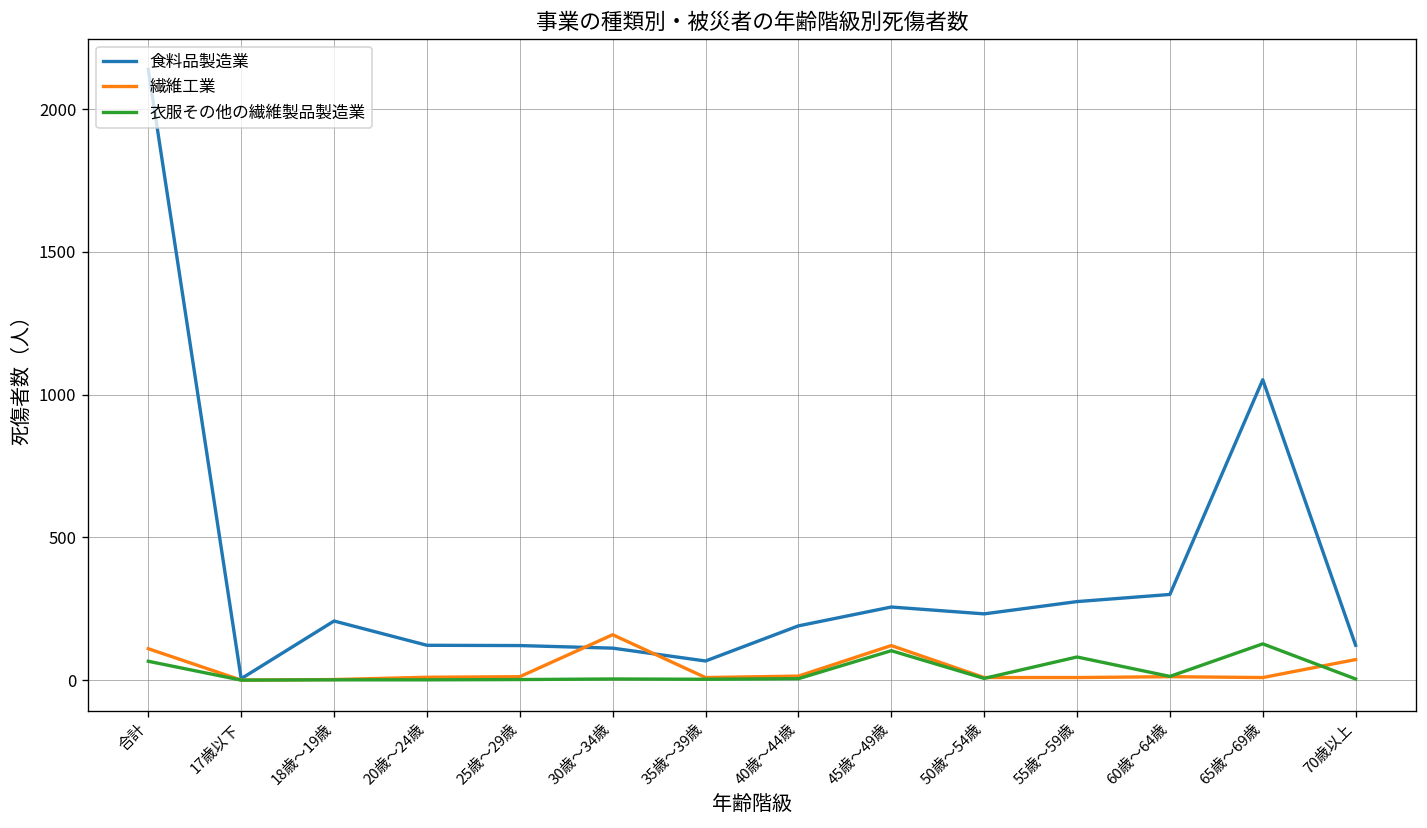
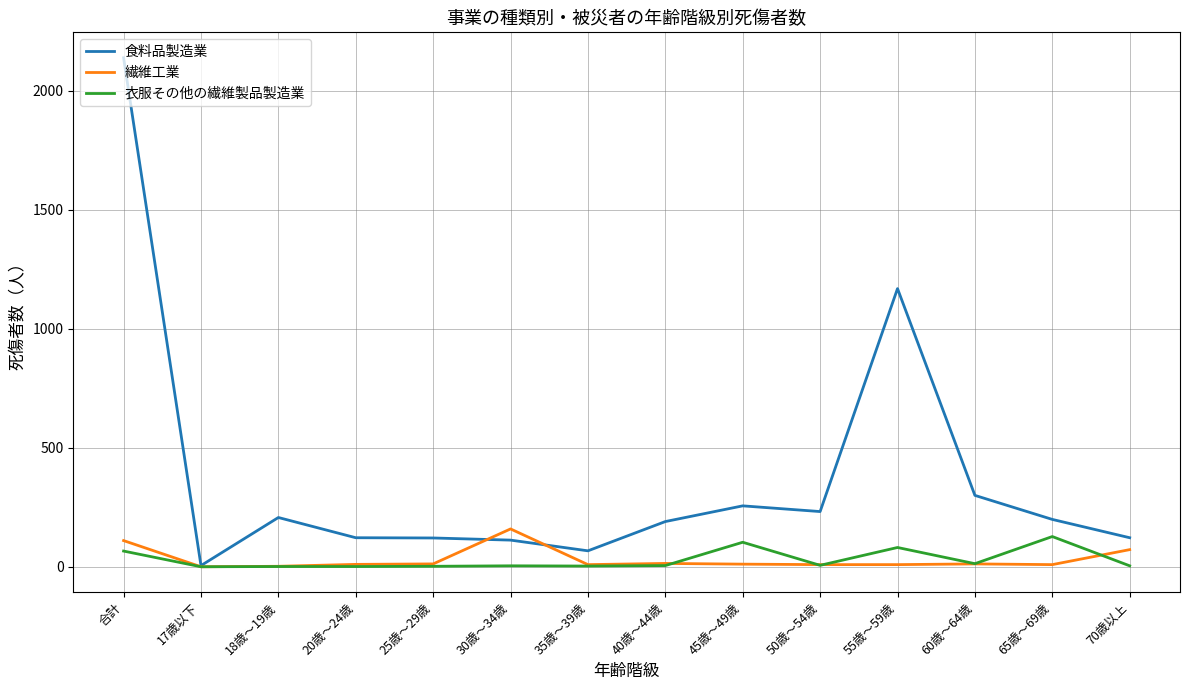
繊維工業, 45歳～49歳: 120 -> 10
食料品製造業, 55歳～59歳: 280 -> 1170
食料品製造業, 65歳～69歳: 1050 -> 200
